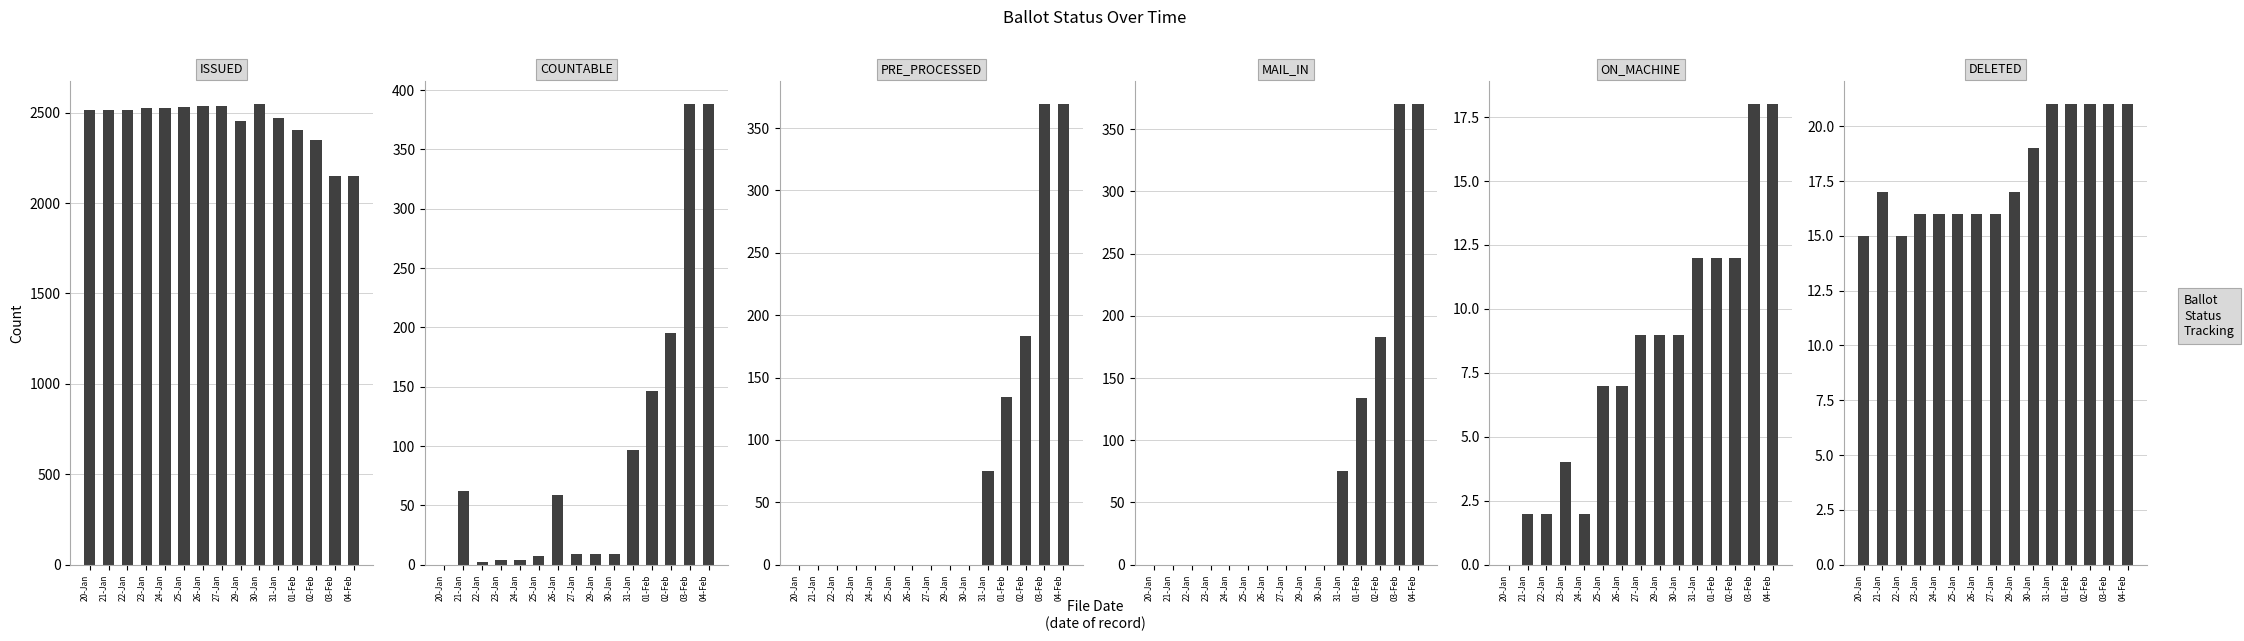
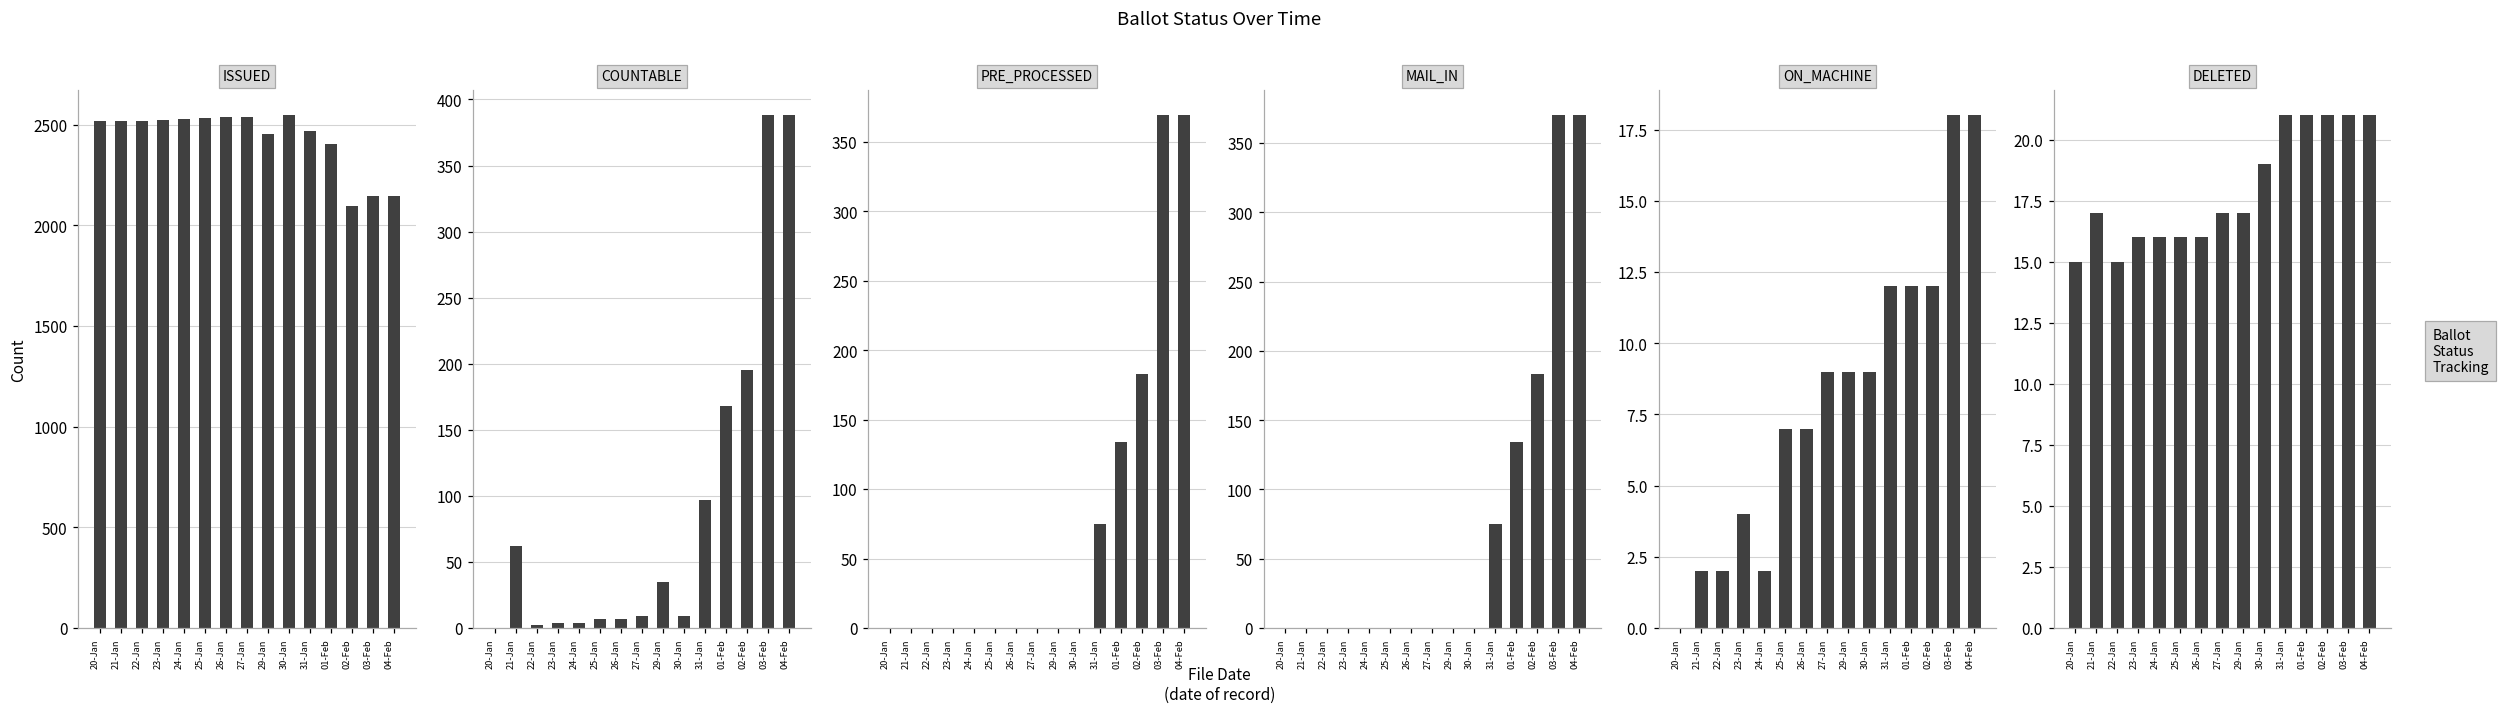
ISSUED, 02-Feb: 2350 -> 2100
COUNTABLE, 26-Jan: 59 -> 7
COUNTABLE, 29-Jan: 9 -> 35
COUNTABLE, 01-Feb: 146 -> 168
DELETED, 27-Jan: 16 -> 17
